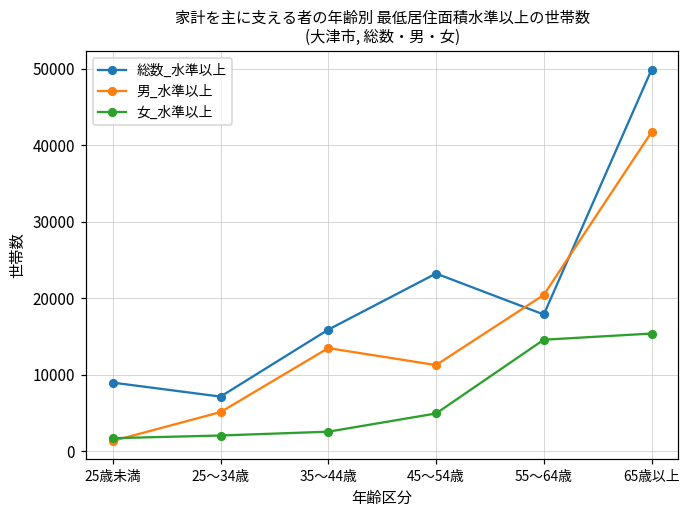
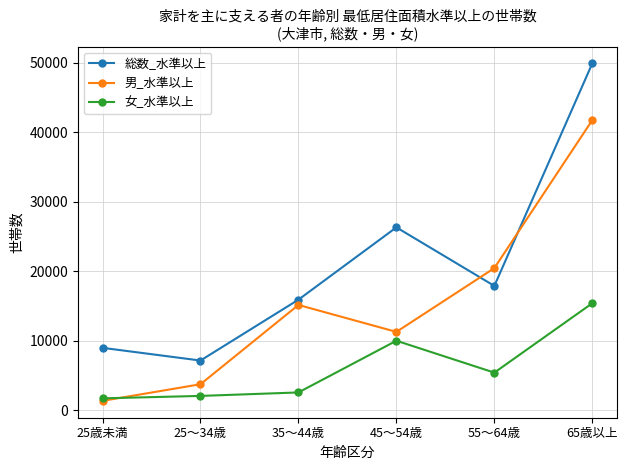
男_水準以上, 25～34歳: 5000 -> 4000
男_水準以上, 35～44歳: 13000 -> 15000
総数_水準以上, 45～54歳: 23000 -> 26000
女_水準以上, 45～54歳: 5000 -> 10000
女_水準以上, 55～64歳: 15000 -> 5000
